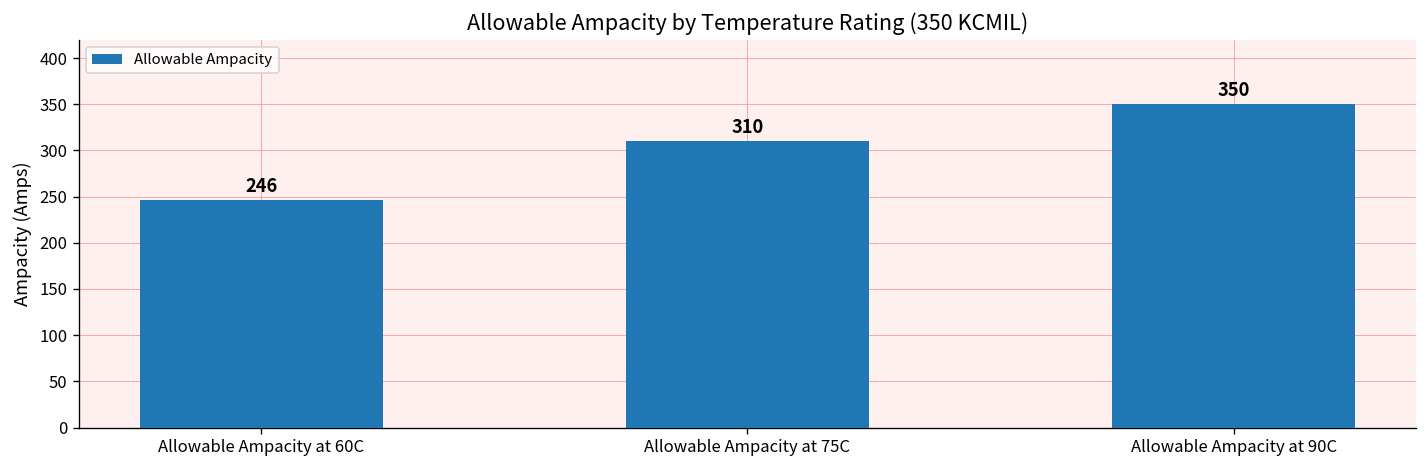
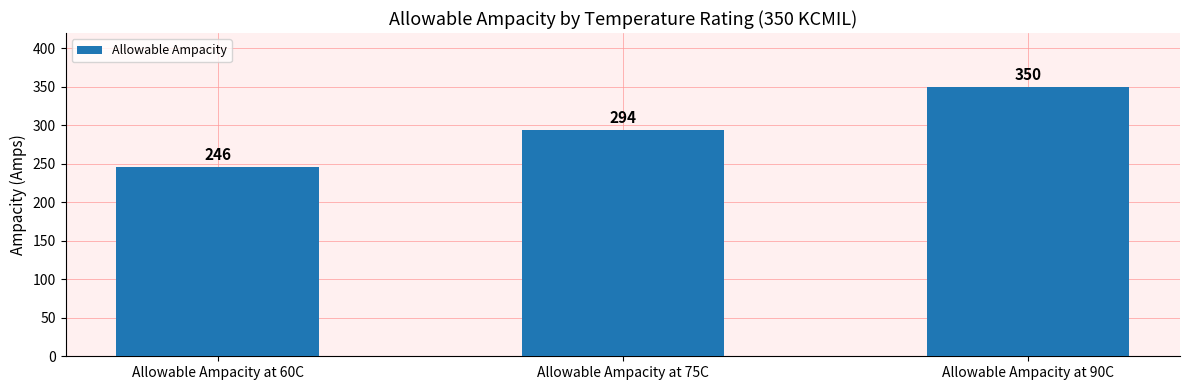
Allowable Ampacity at 75C: 310 -> 294
